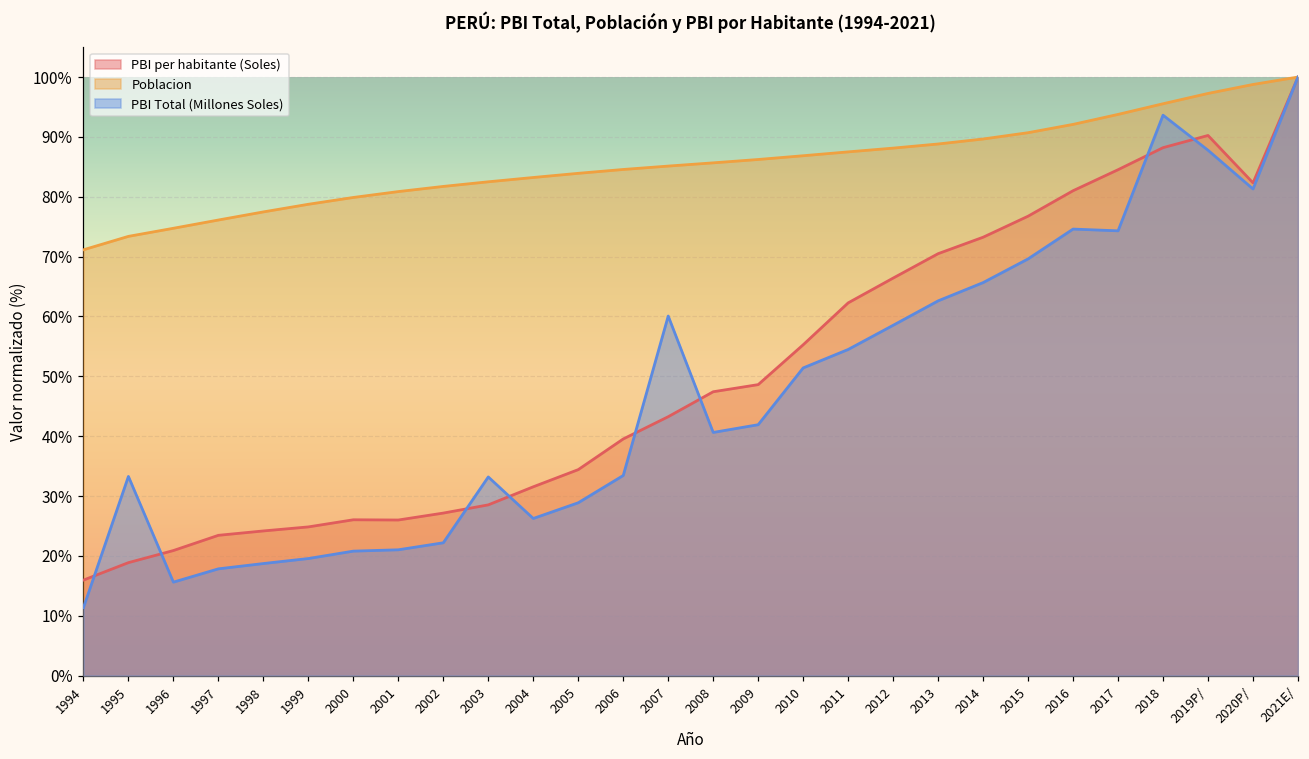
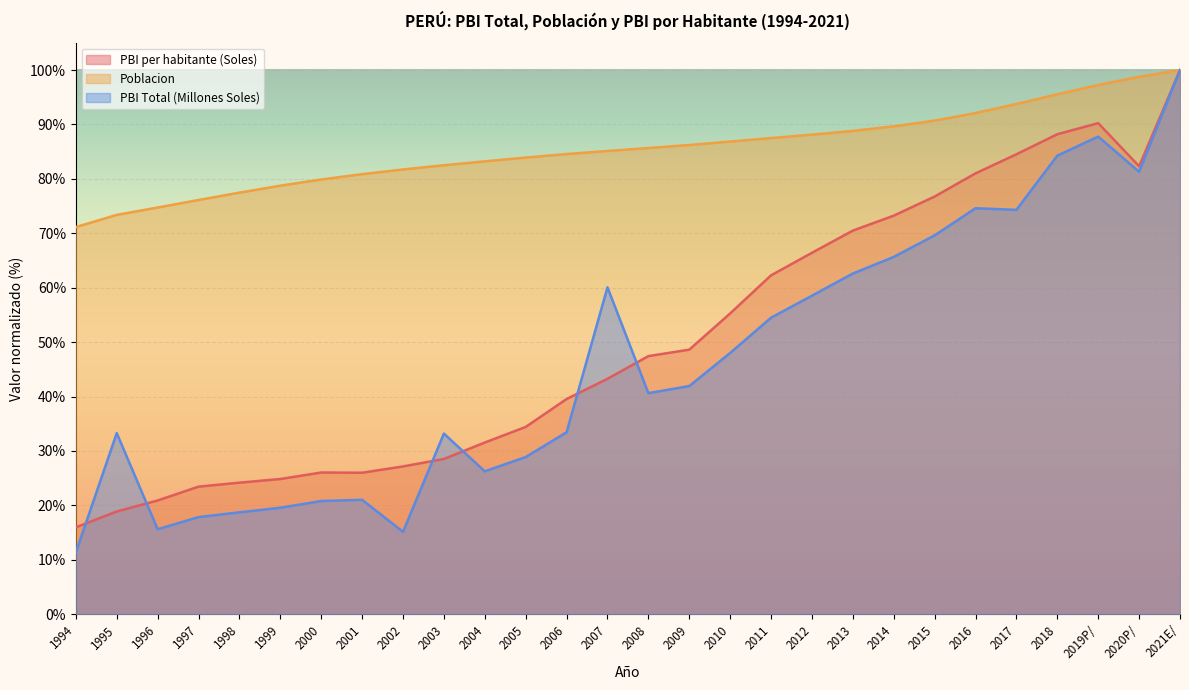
PBI Total (Millones Soles), 2002: 22% -> 15%
PBI Total (Millones Soles), 2010: 51% -> 48%
PBI Total (Millones Soles), 2018: 94% -> 84%
